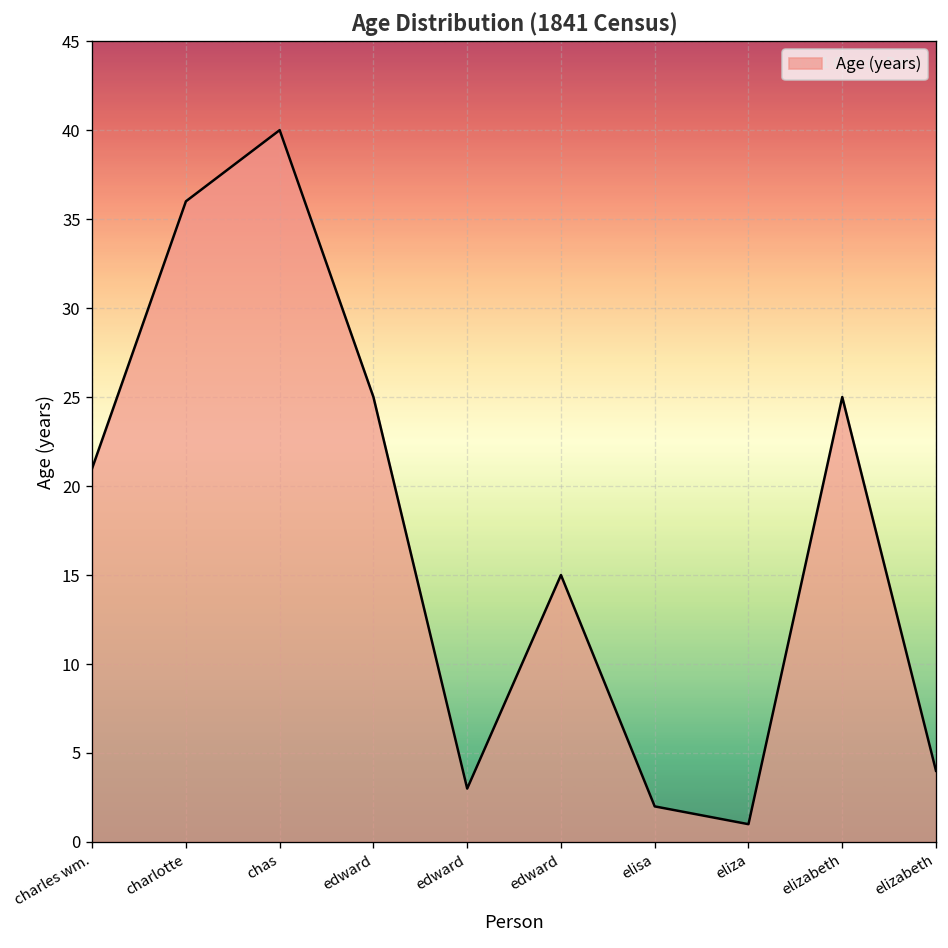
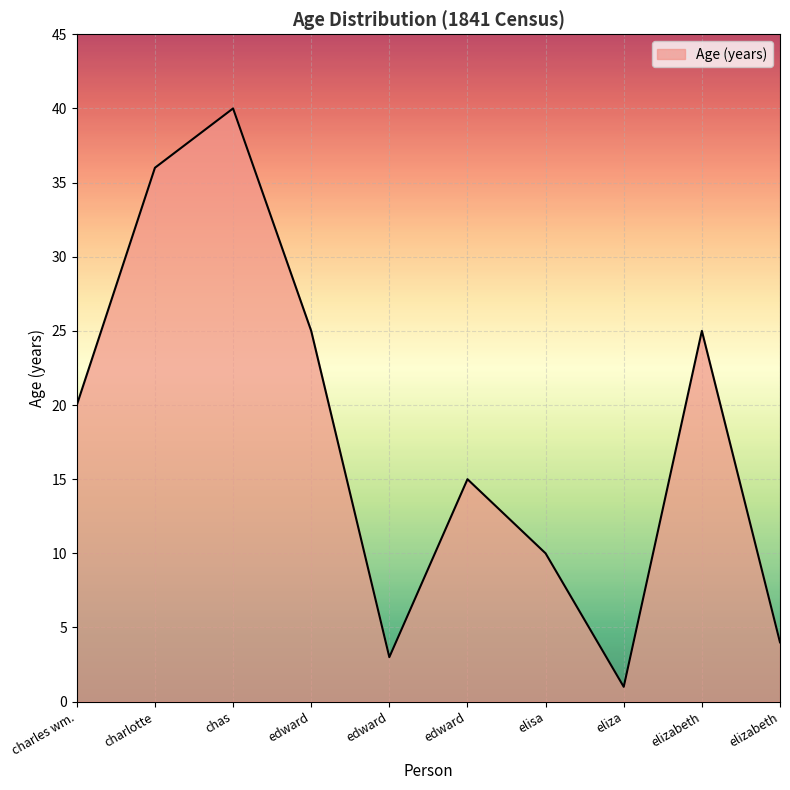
charles wm.: 21 -> 20
elisa: 2 -> 10
